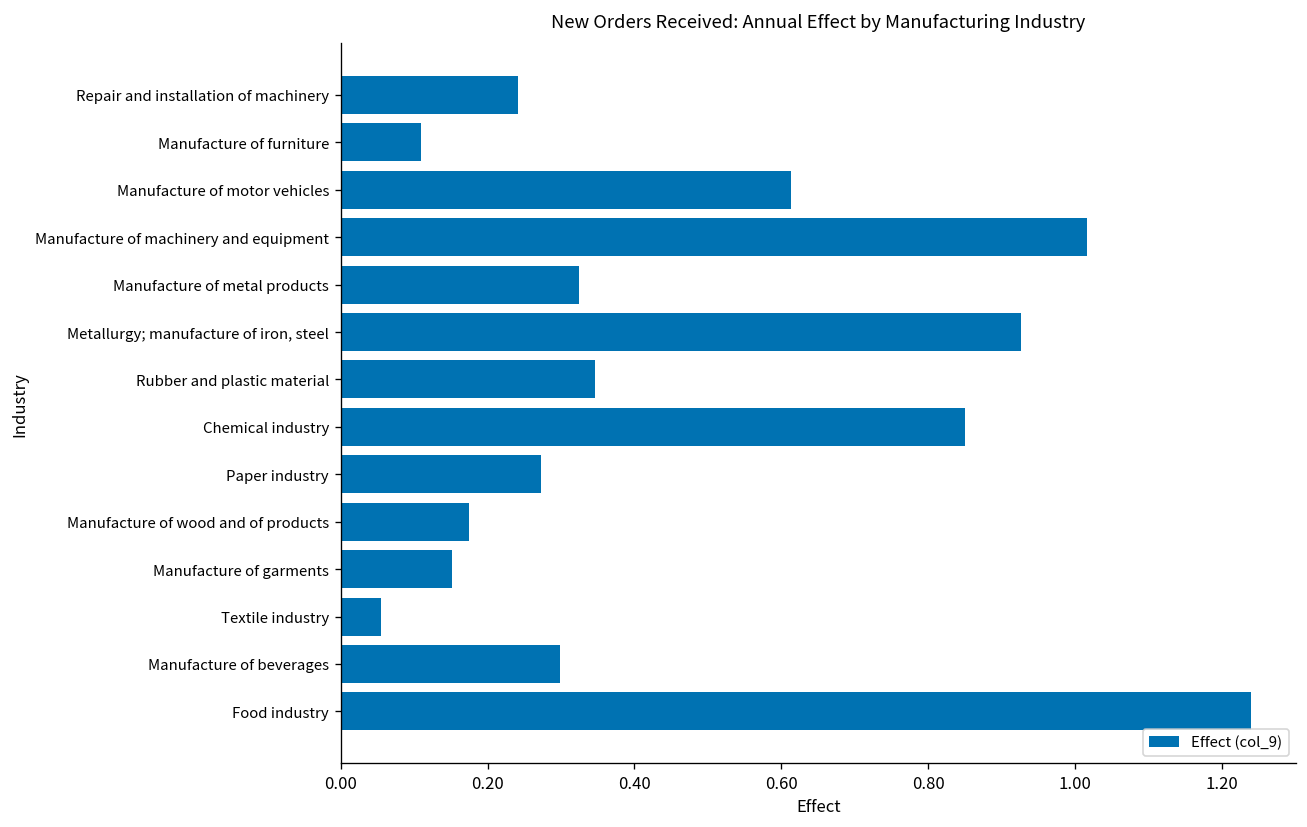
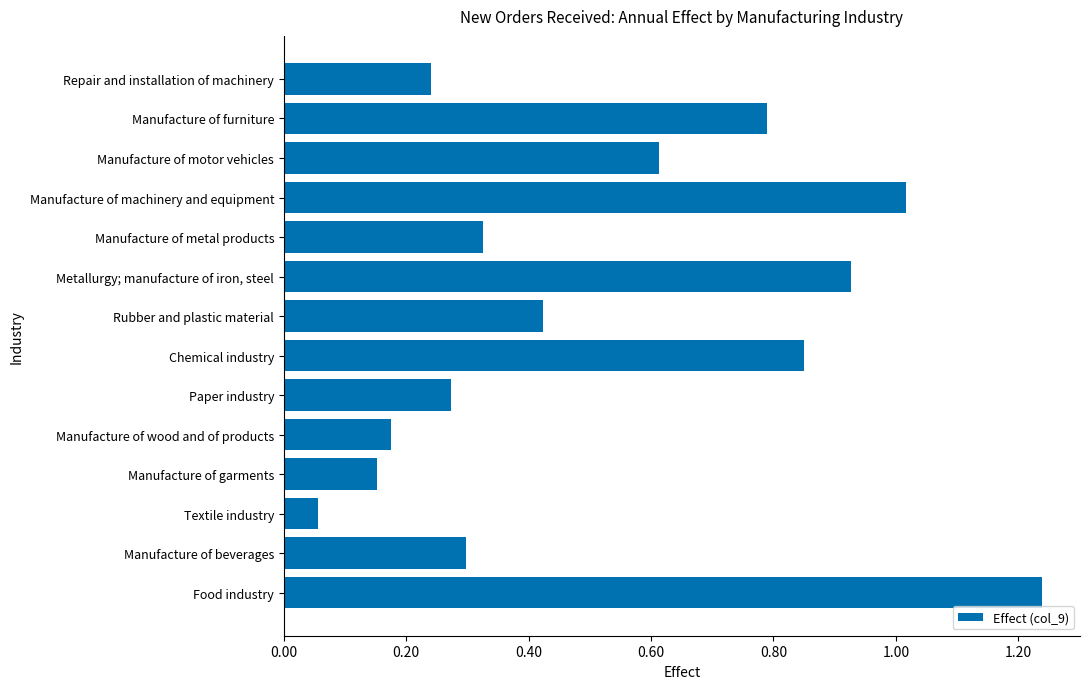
Manufacture of furniture: 0.11 -> 0.79
Rubber and plastic material: 0.35 -> 0.42
